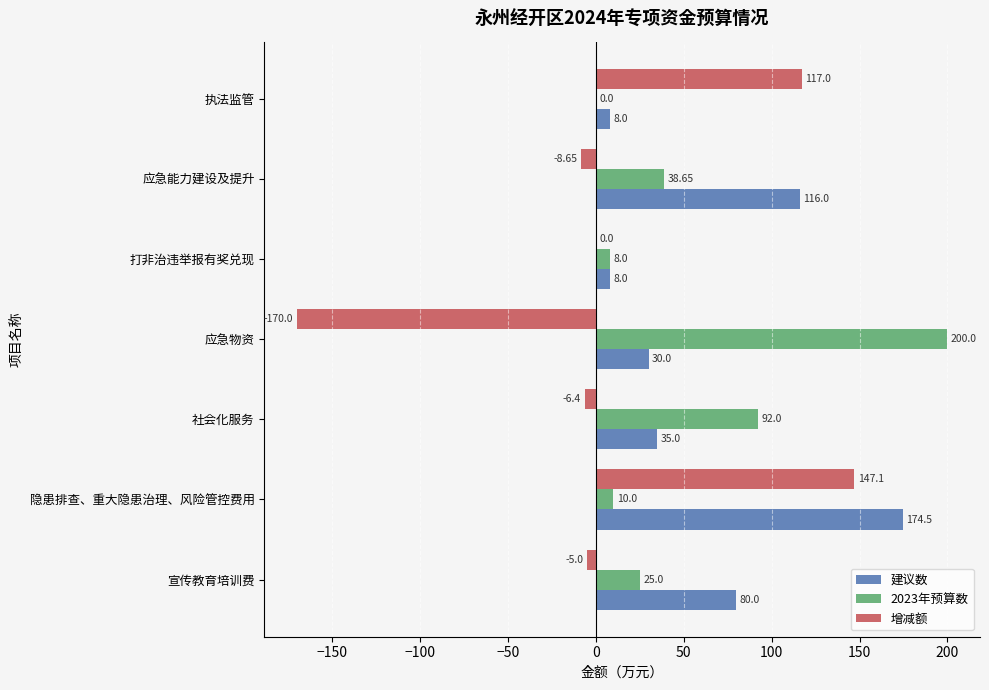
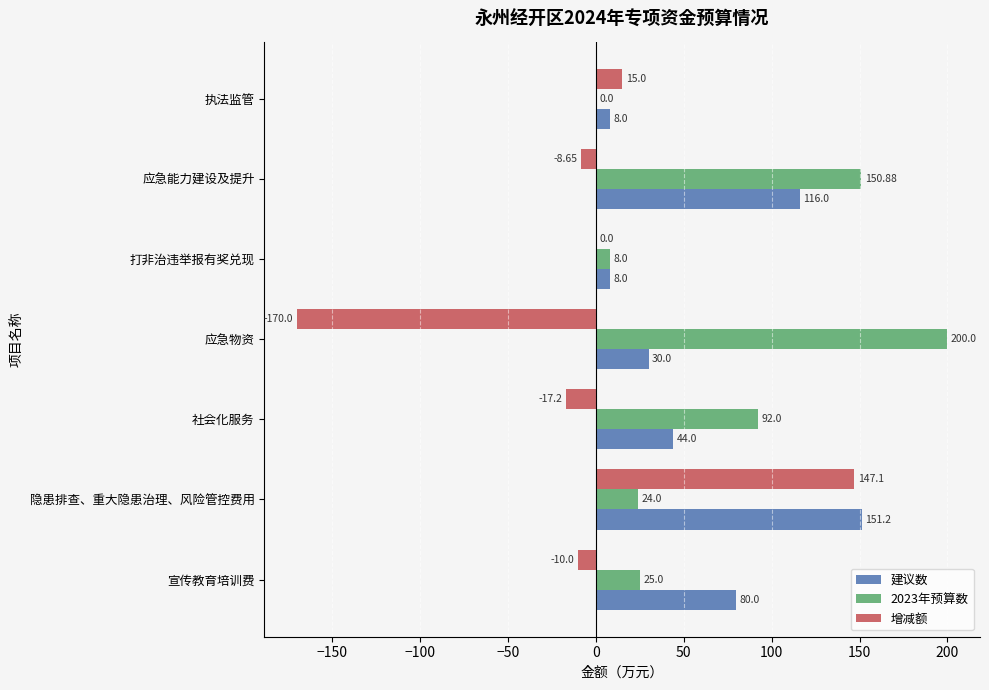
增减额, 执法监管: 117.0 -> 15.0
2023年预算数, 应急能力建设及提升: 38.65 -> 150.88
增减额, 社会化服务: -6.4 -> -17.2
建议数, 社会化服务: 35.0 -> 44.0
2023年预算数, 隐患排查、重大隐患治理、风险管控费用: 10.0 -> 24.0
建议数, 隐患排查、重大隐患治理、风险管控费用: 174.5 -> 151.2
增减额, 宣传教育培训费: -5.0 -> -10.0
